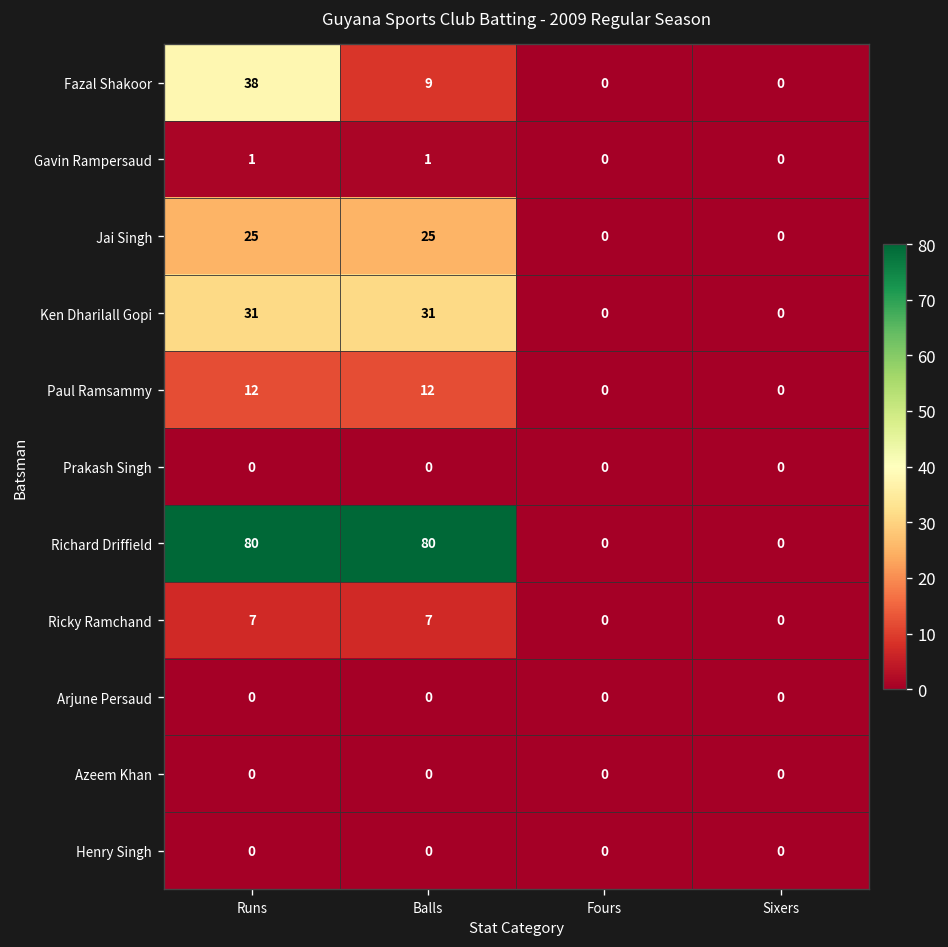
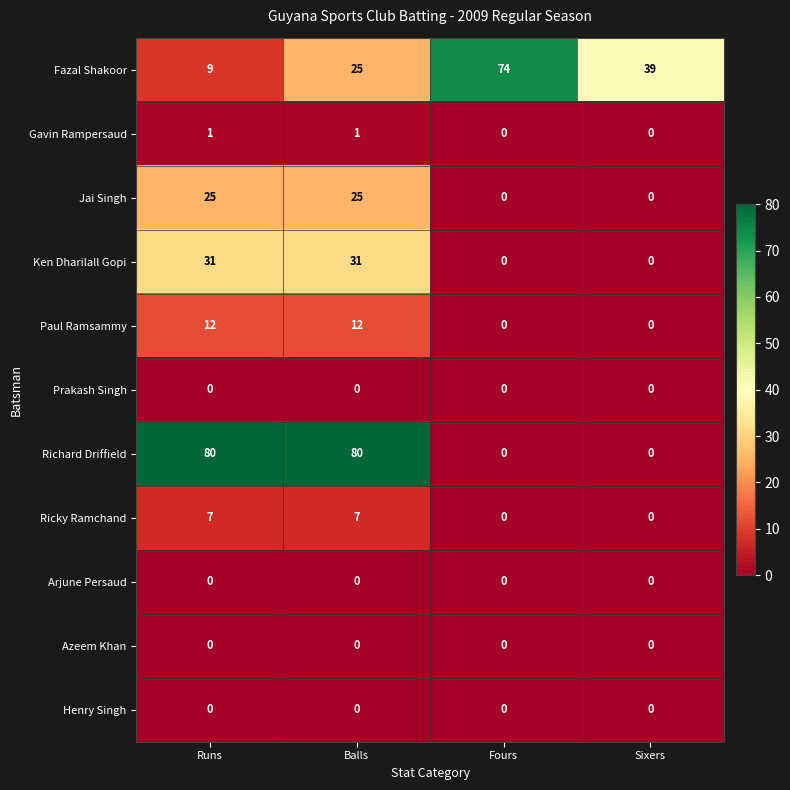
Fazal Shakoor, Runs: 38 -> 9
Fazal Shakoor, Balls: 9 -> 25
Fazal Shakoor, Fours: 0 -> 74
Fazal Shakoor, Sixers: 0 -> 39
